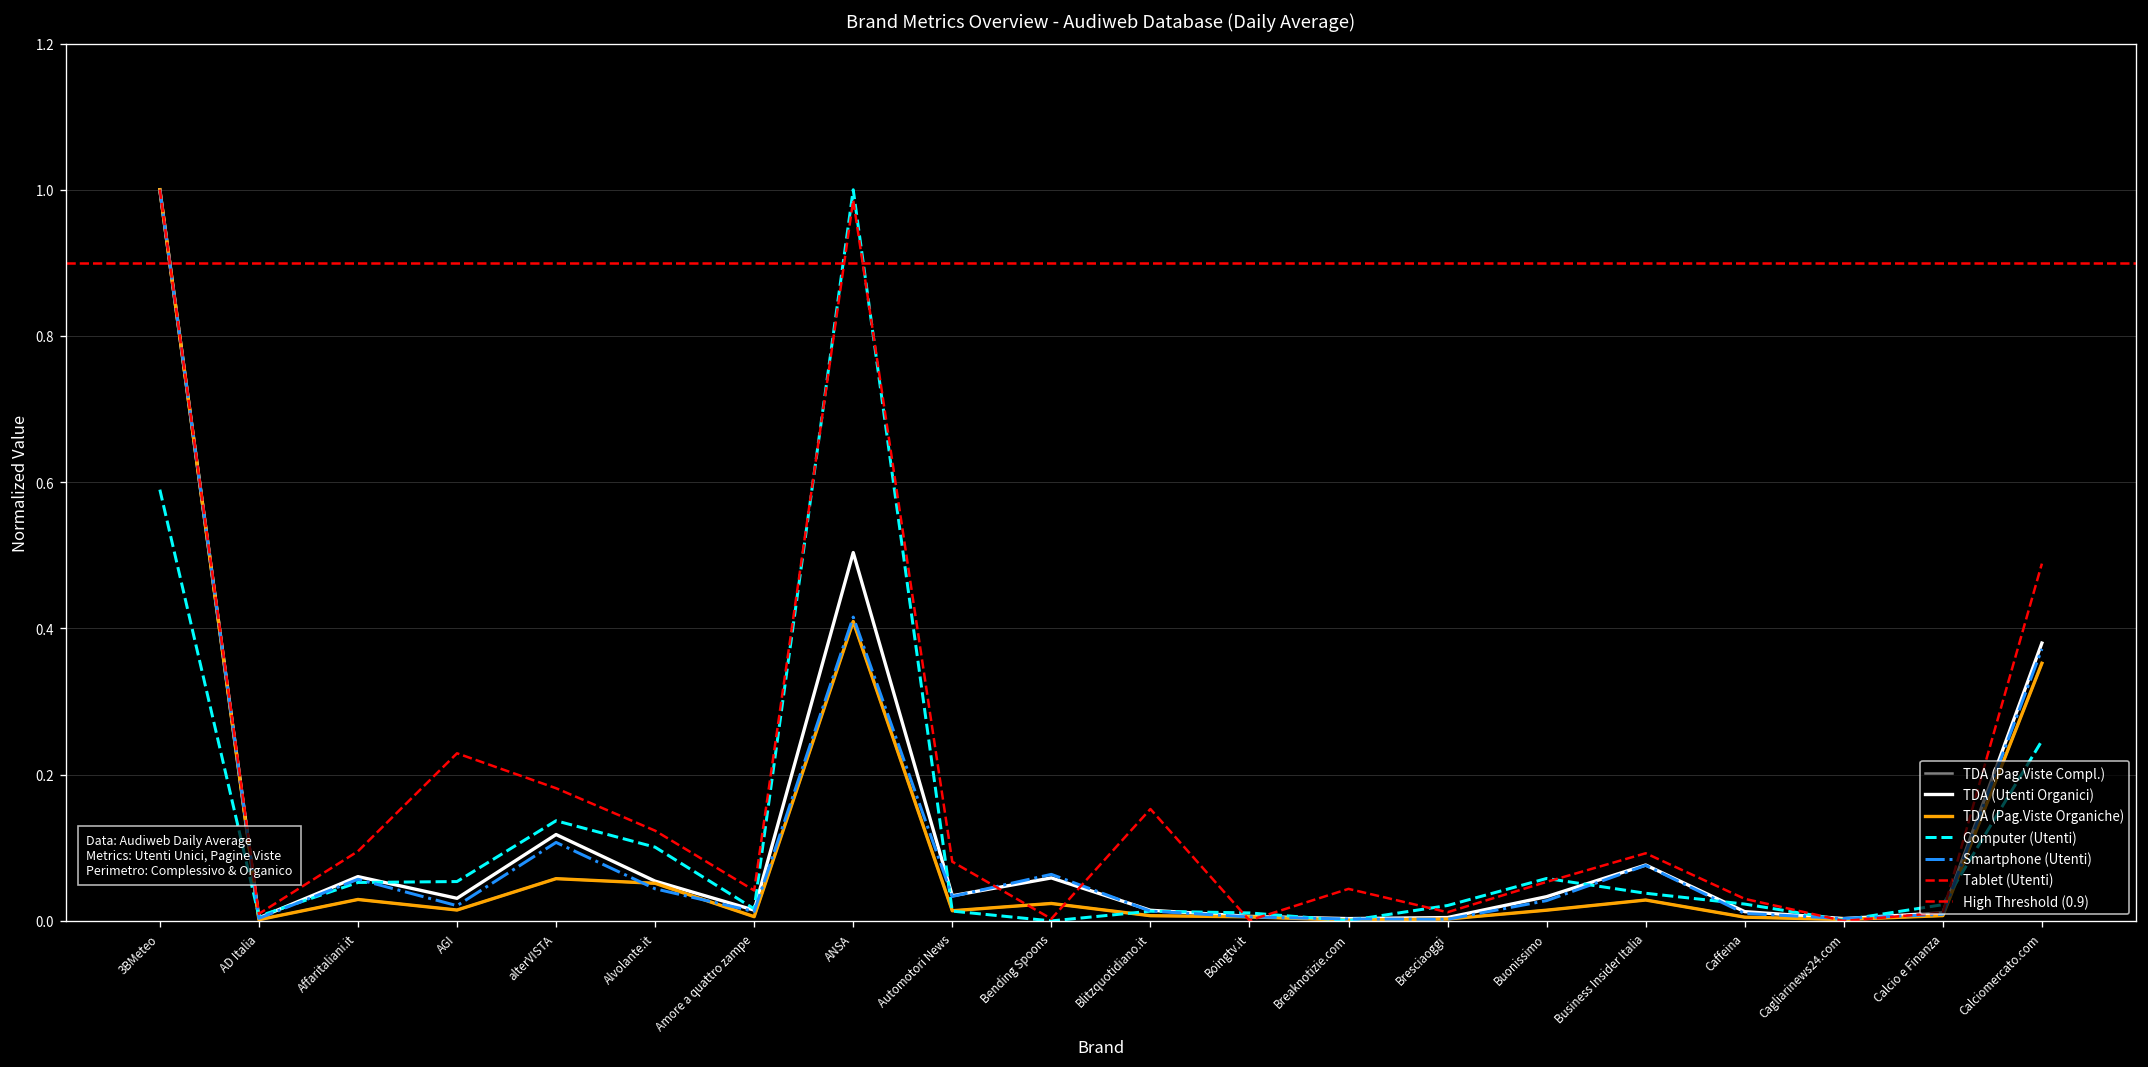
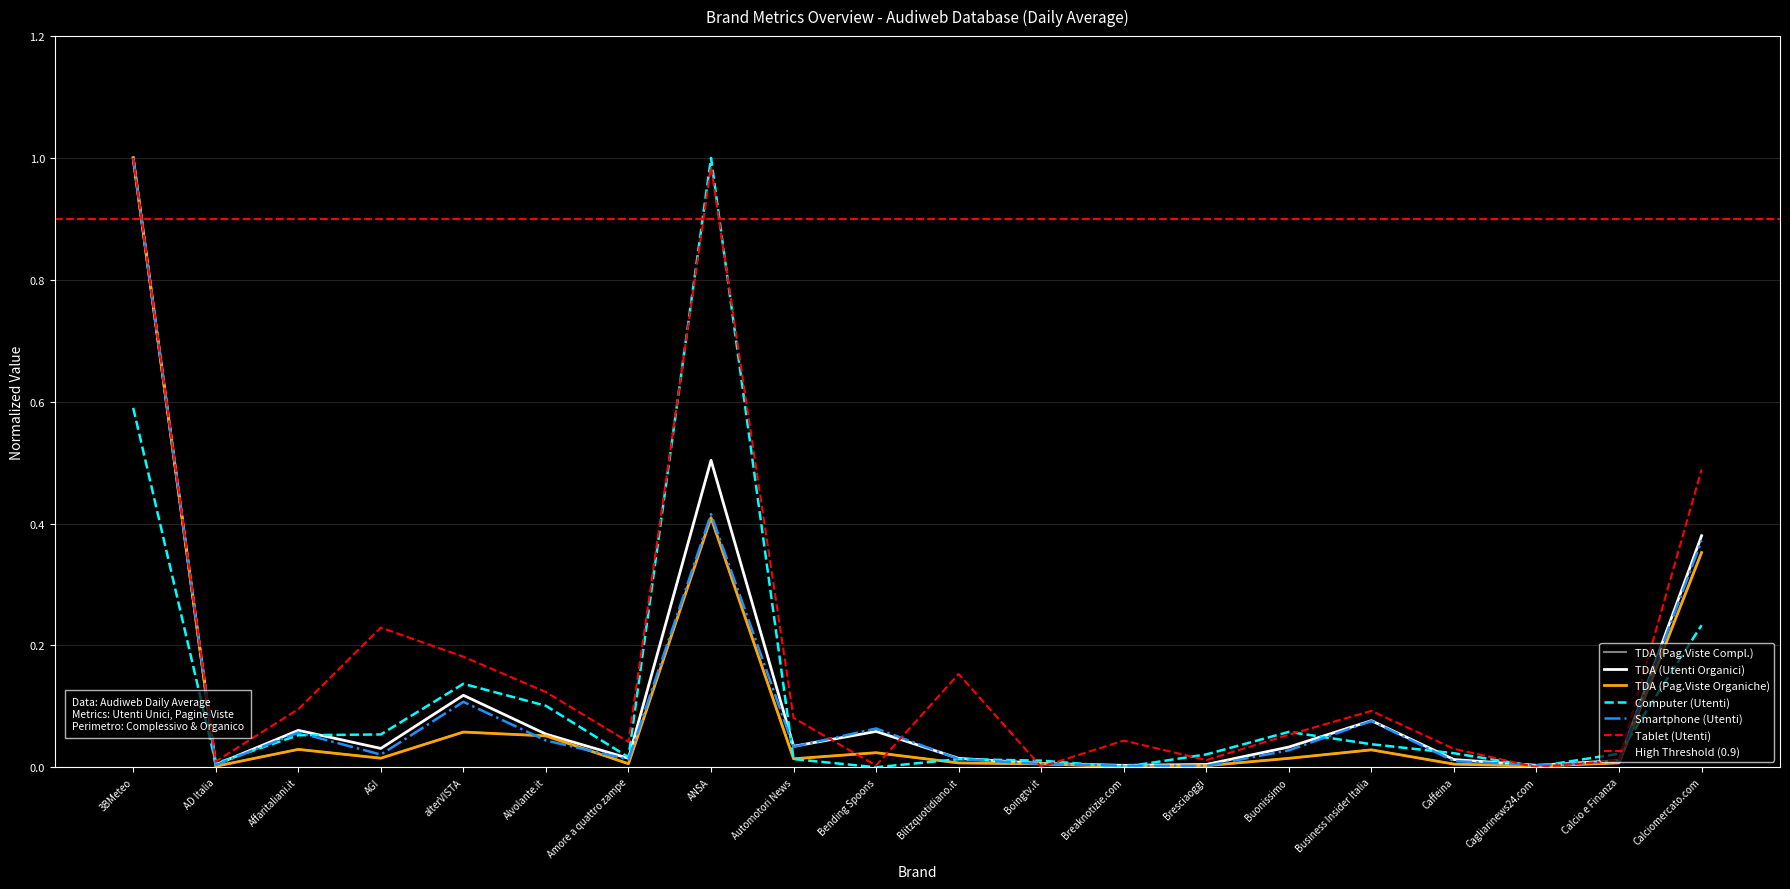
Computer (Utenti), Calciomercato.com: 0.25 -> 0.23
